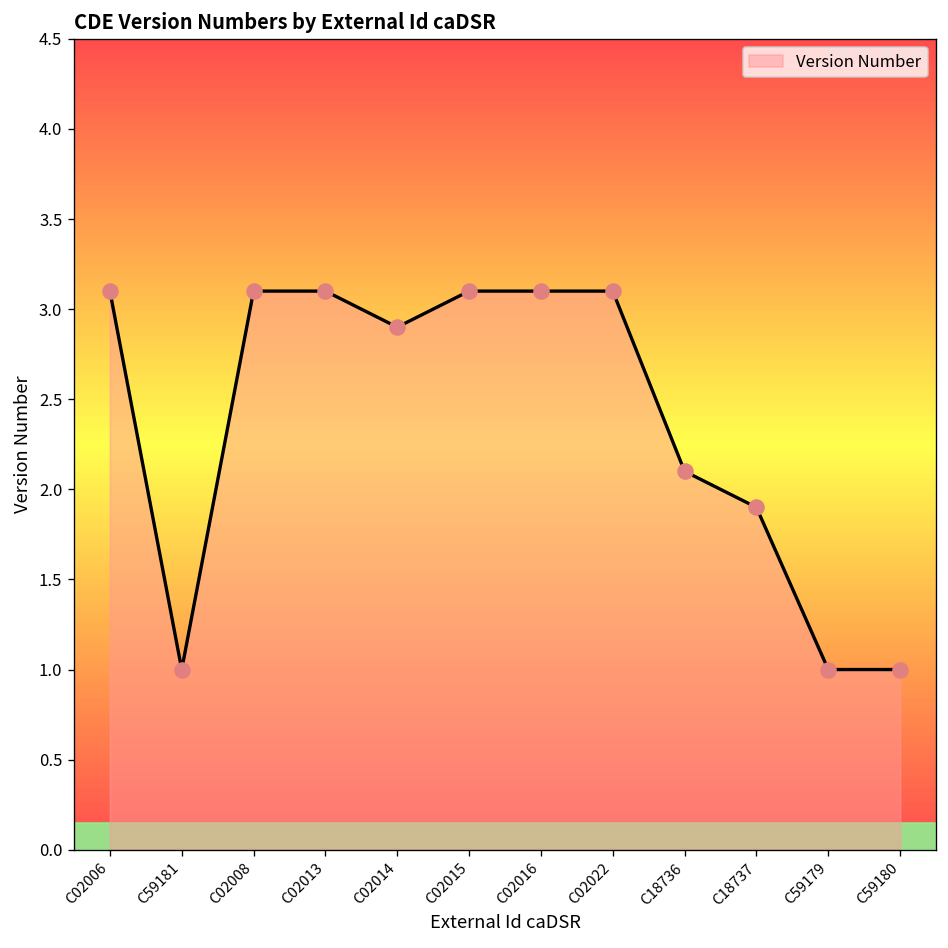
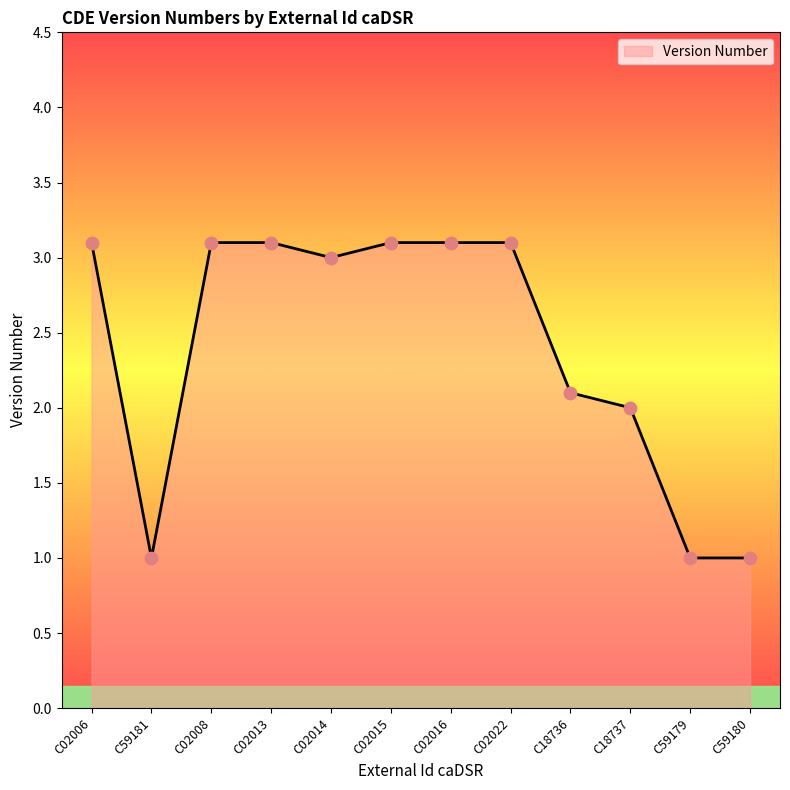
C02014: 2.9 -> 3.0
C18737: 1.9 -> 2.0
